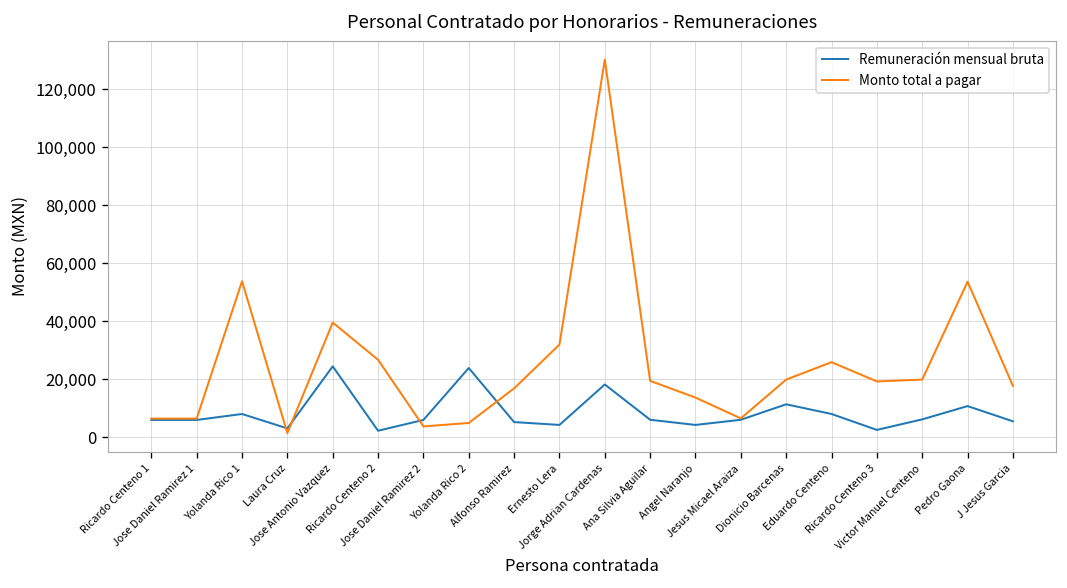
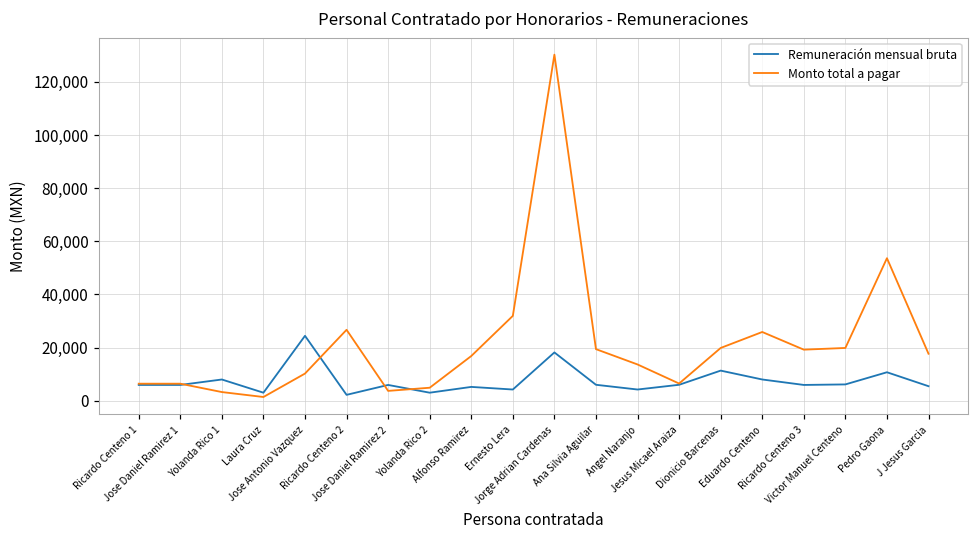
Monto total a pagar, Yolanda Rico 1: 54,000 -> 3,000
Monto total a pagar, Jose Antonio Vazquez: 40,000 -> 10,000
Remuneración mensual bruta, Yolanda Rico 2: 24,000 -> 3,000
Remuneración mensual bruta, Ricardo Centeno 3: 2,000 -> 6,000
